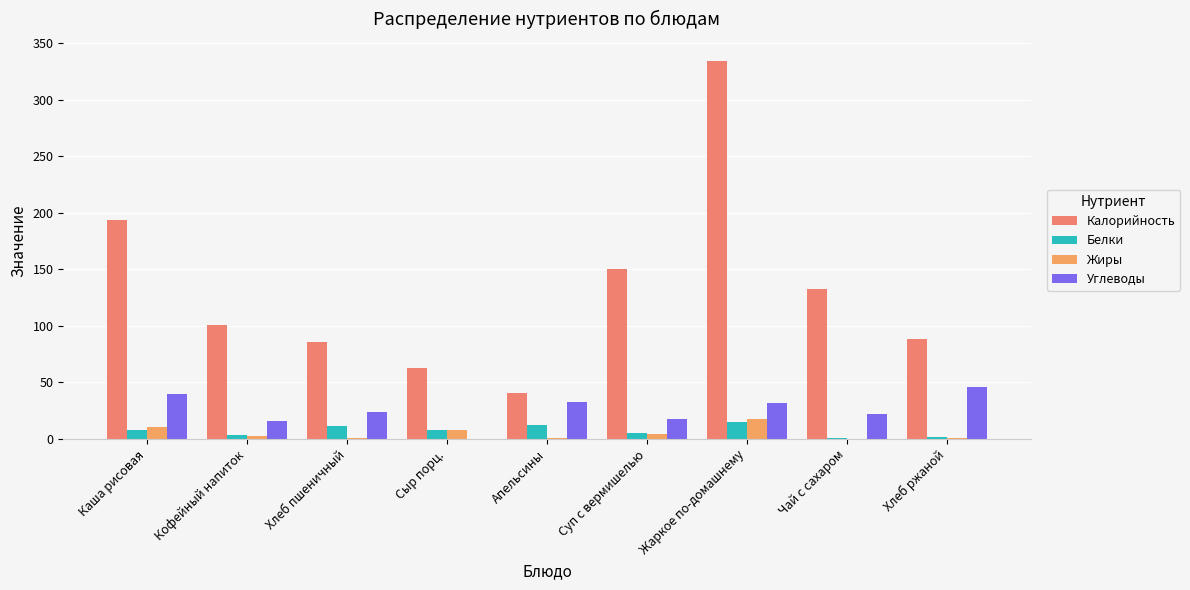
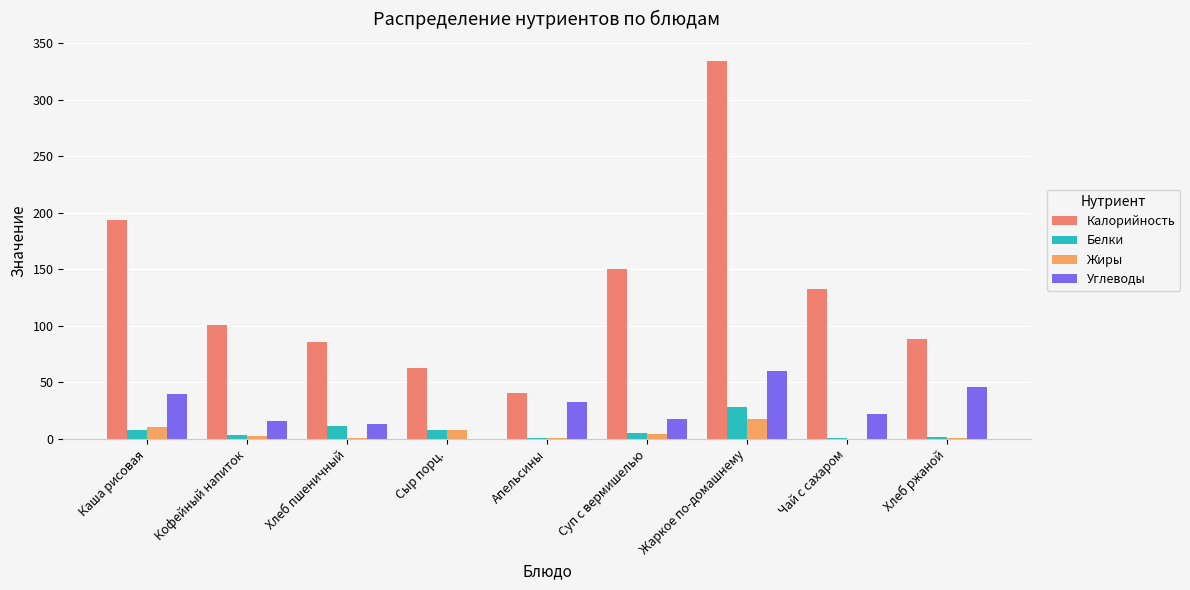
Углеводы, Хлеб пшеничный: 24 -> 13
Белки, Апельсины: 13 -> 0
Белки, Жаркое по-домашнему: 15 -> 28
Углеводы, Жаркое по-домашнему: 32 -> 60
